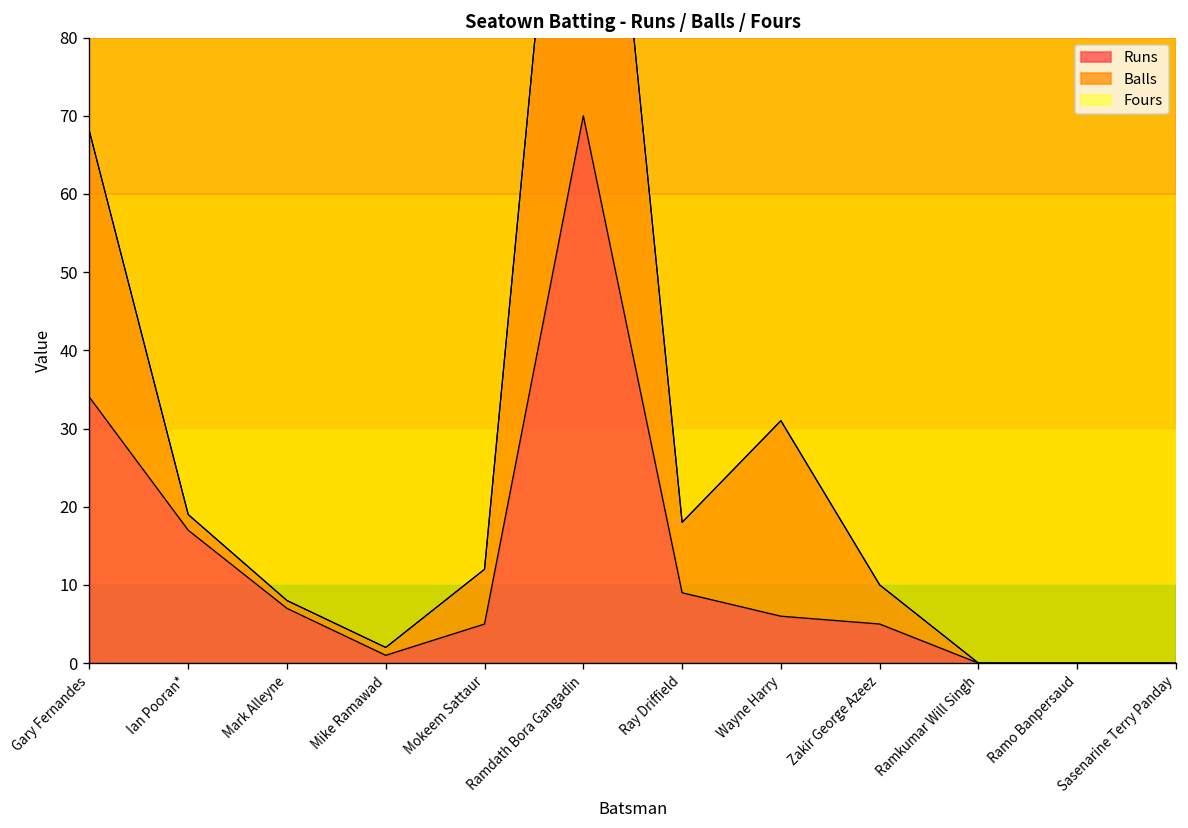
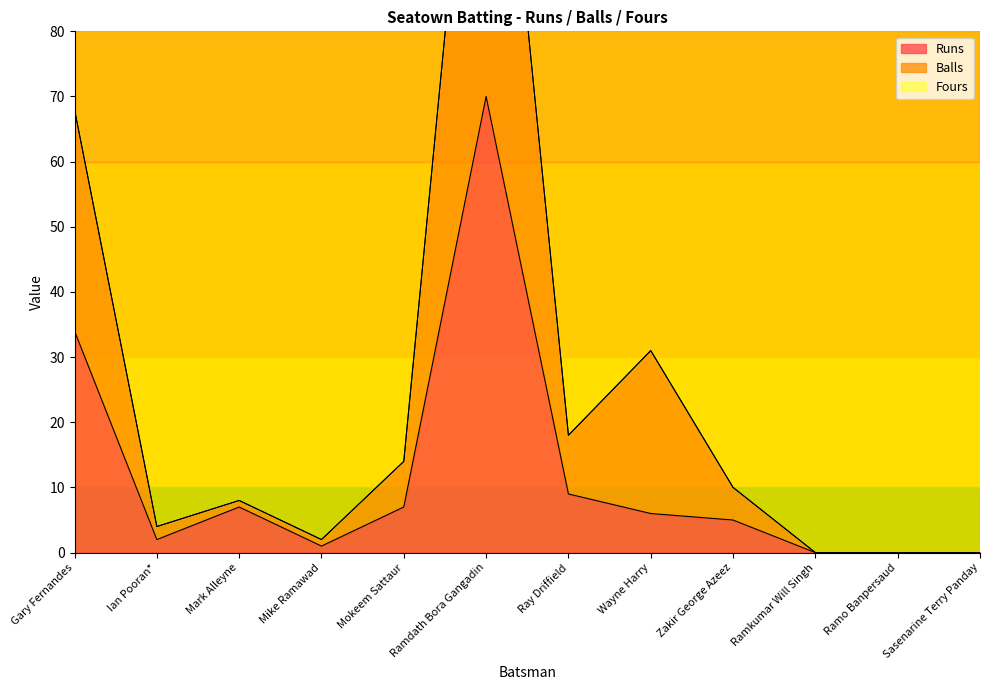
Runs, Ian Pooran*: 17 -> 2
Runs, Mokeem Sattaur: 5 -> 7
